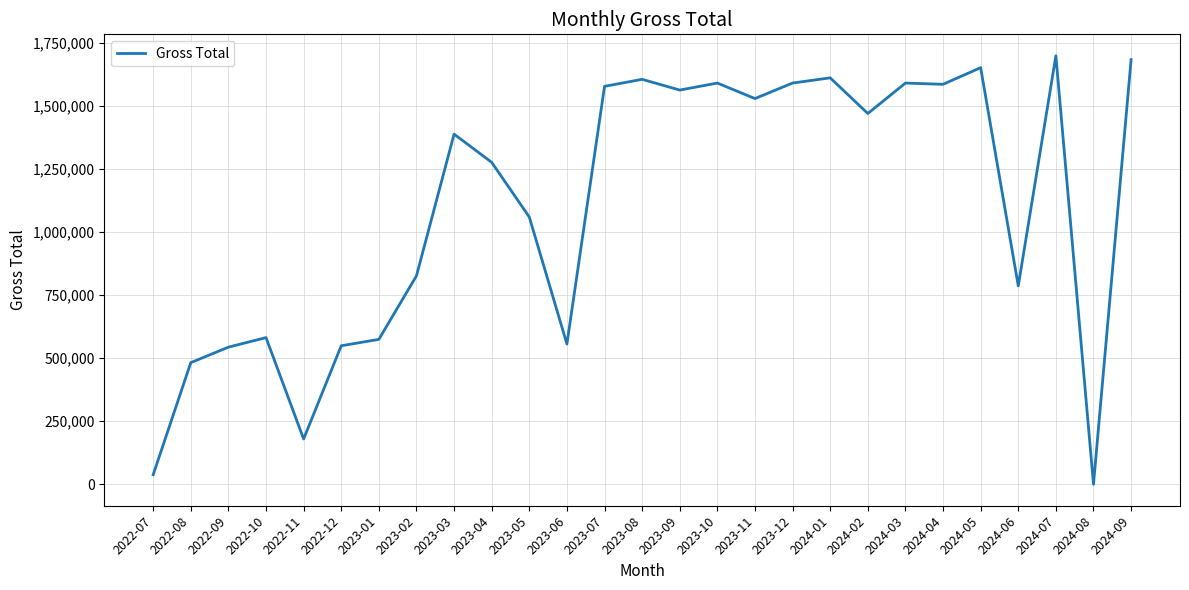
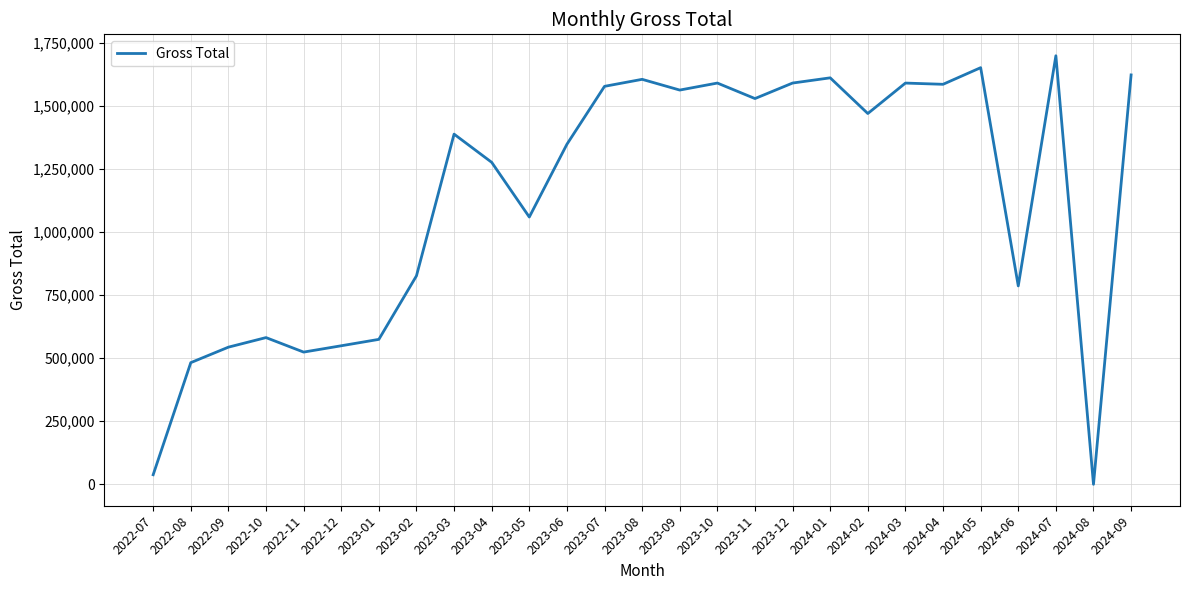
2022-11: 180,000 -> 520,000
2023-06: 560,000 -> 1,350,000
2024-09: 1,680,000 -> 1,620,000
